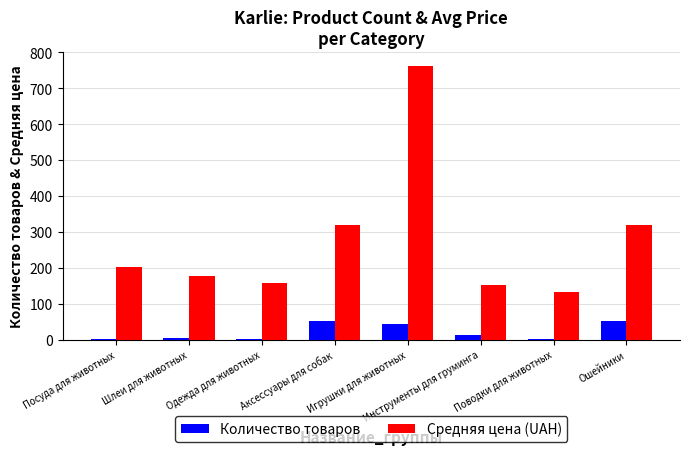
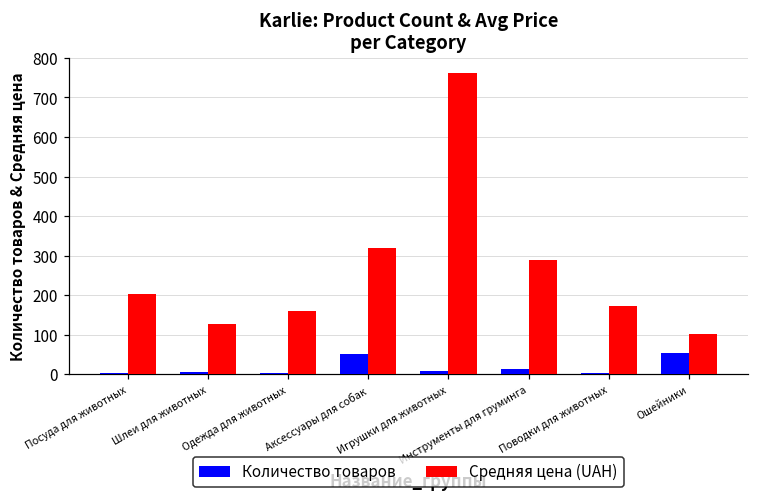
Средняя цена (UAH), Шлеи для животных: 180 -> 130
Количество товаров, Игрушки для животных: 40 -> 10
Средняя цена (UAH), Инструменты для груминга: 150 -> 290
Средняя цена (UAH), Поводки для животных: 130 -> 170
Средняя цена (UAH), Ошейники: 320 -> 100
